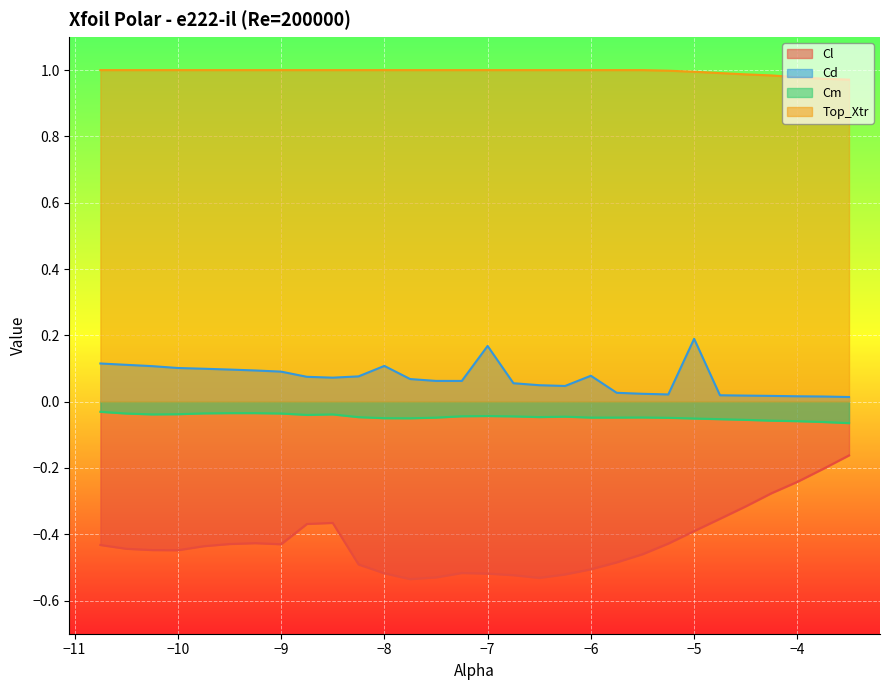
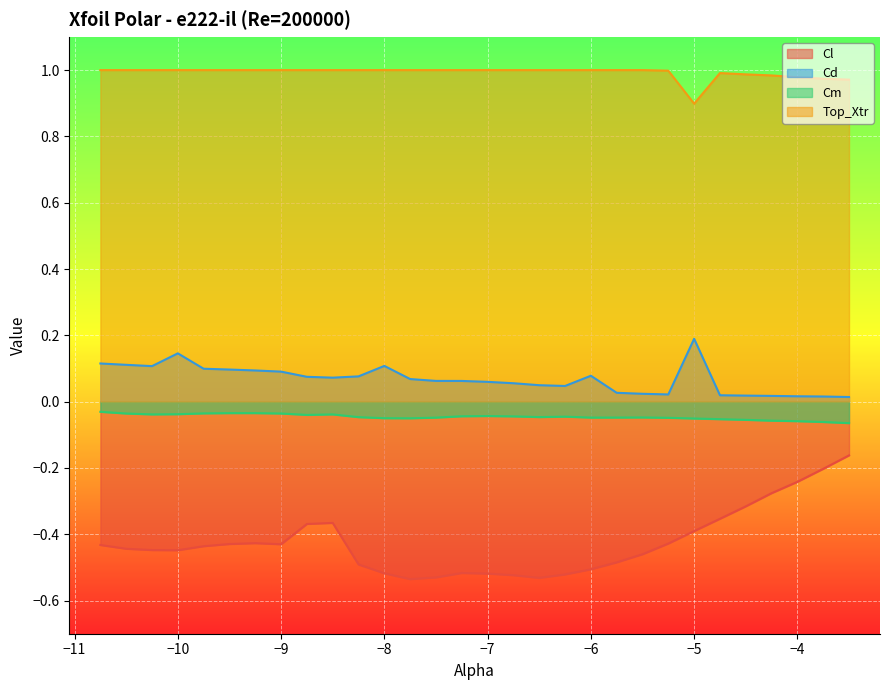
Cd, −10: 0.10 -> 0.15
Cd, −7: 0.17 -> 0.06
Top_Xtr, −5: 1.00 -> 0.90
